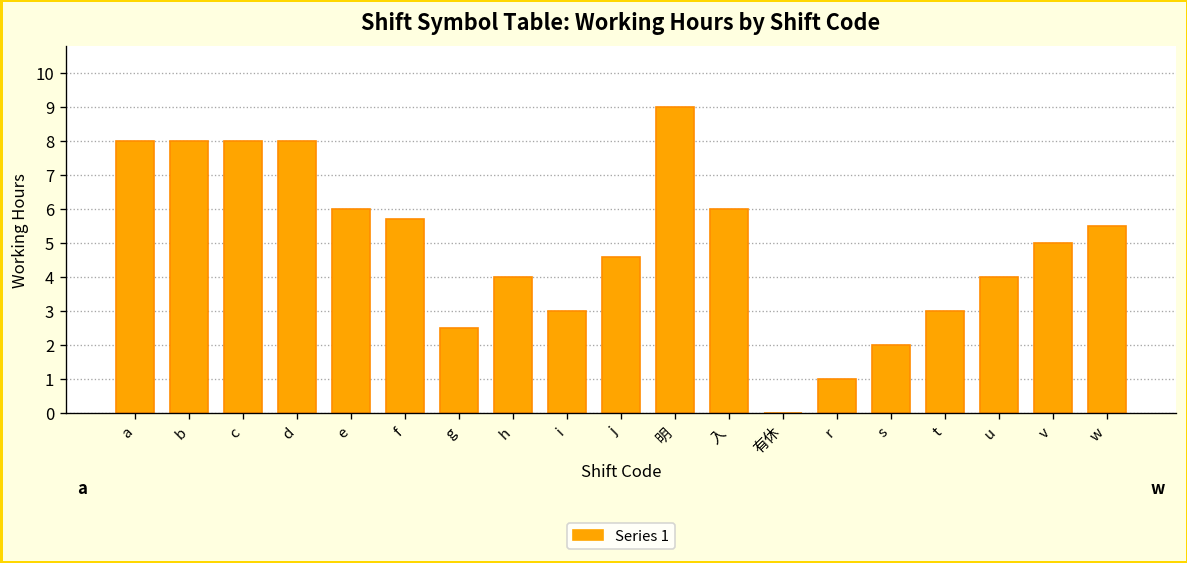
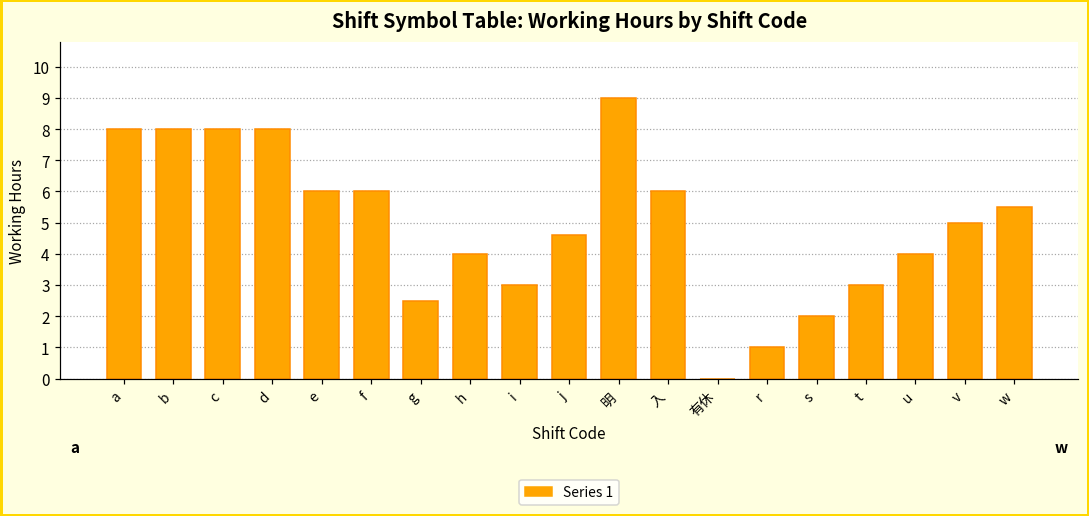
f: 5.7 -> 6.0
